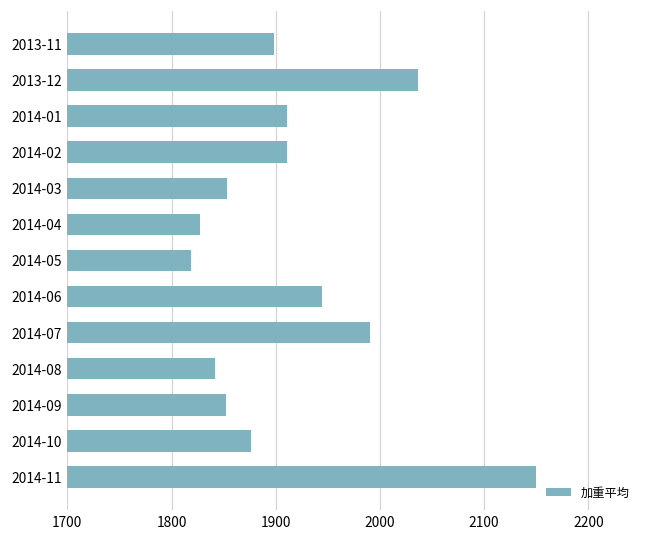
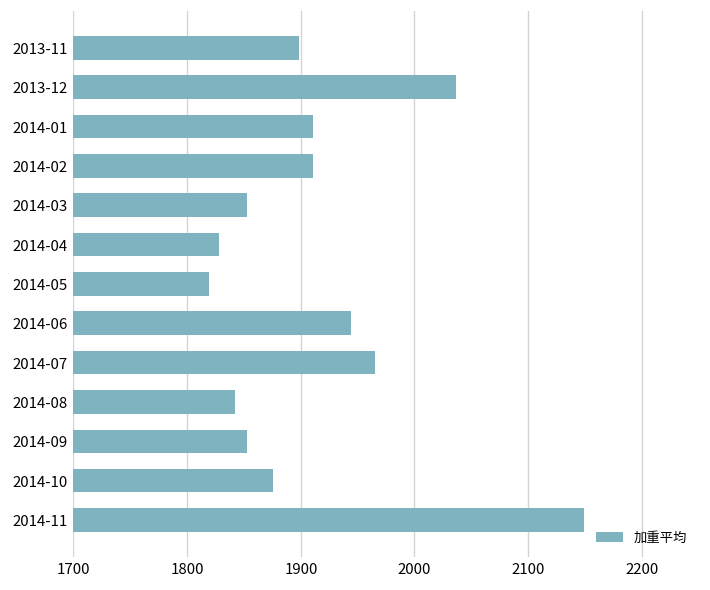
2014-07: 1990 -> 1970
